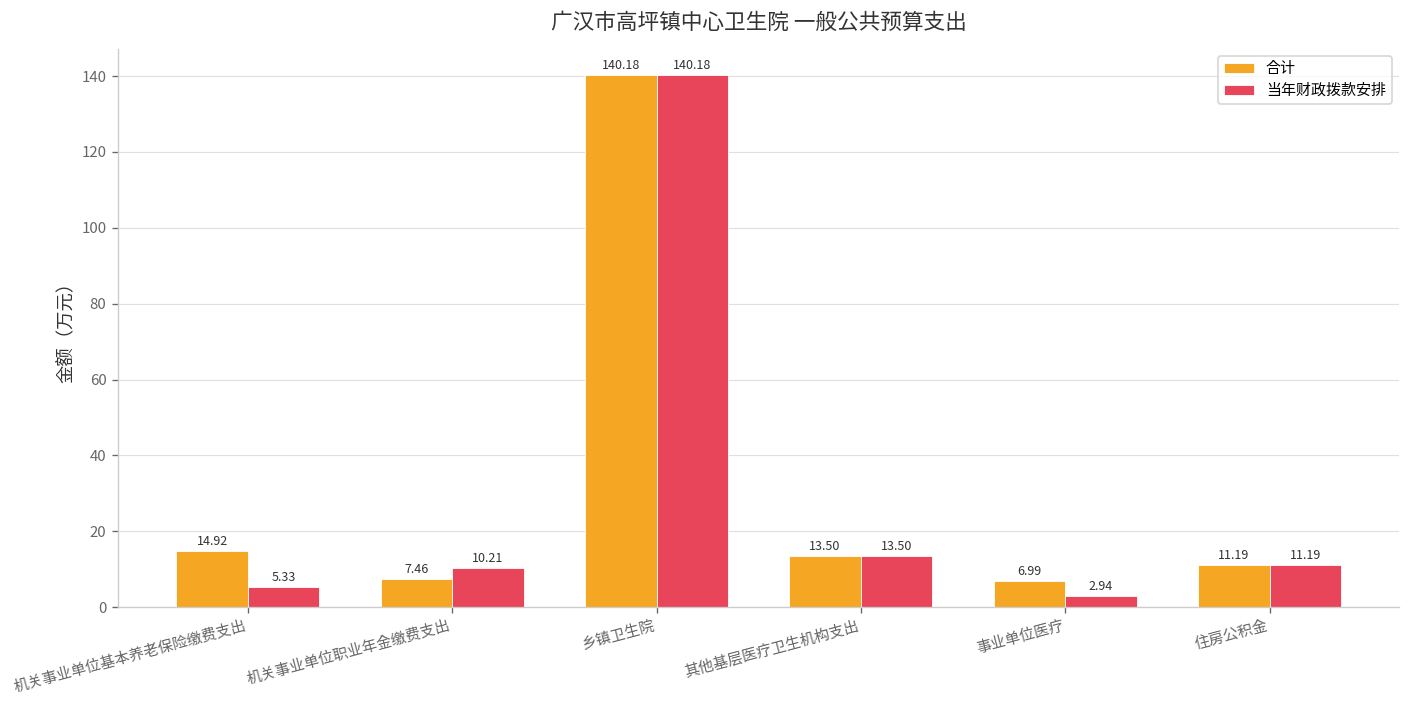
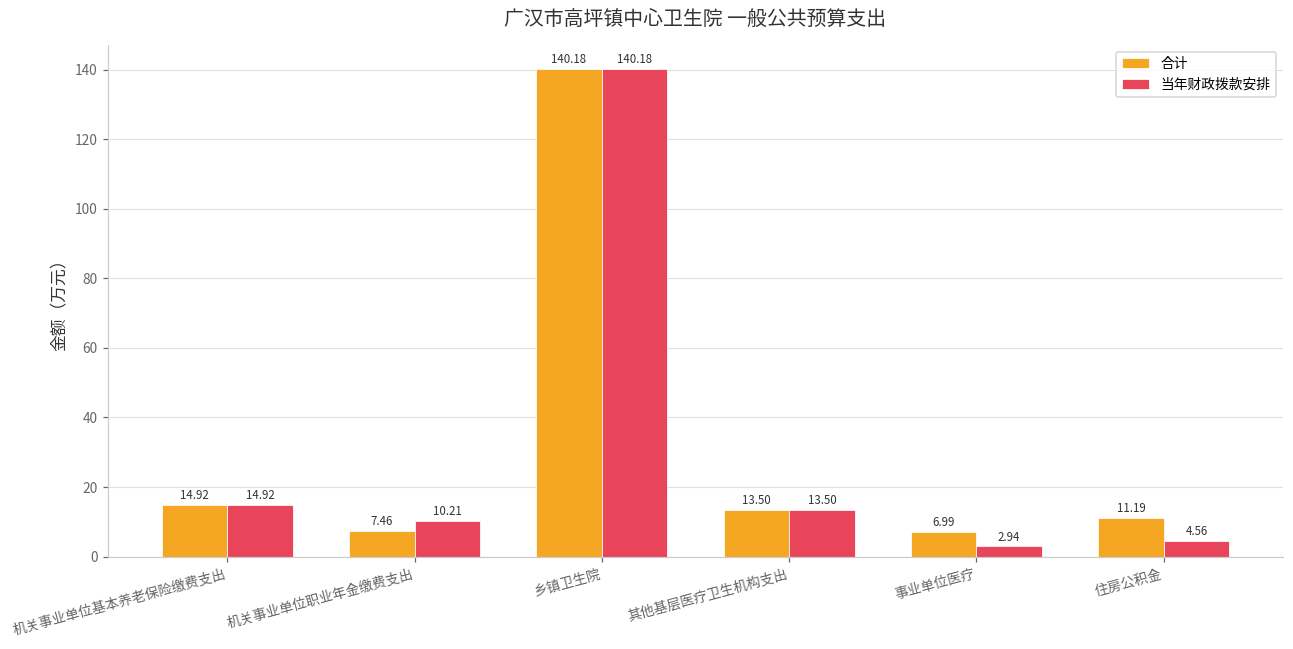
当年财政拨款安排, 机关事业单位基本养老保险缴费支出: 5.33 -> 14.92
当年财政拨款安排, 住房公积金: 11.19 -> 4.56
